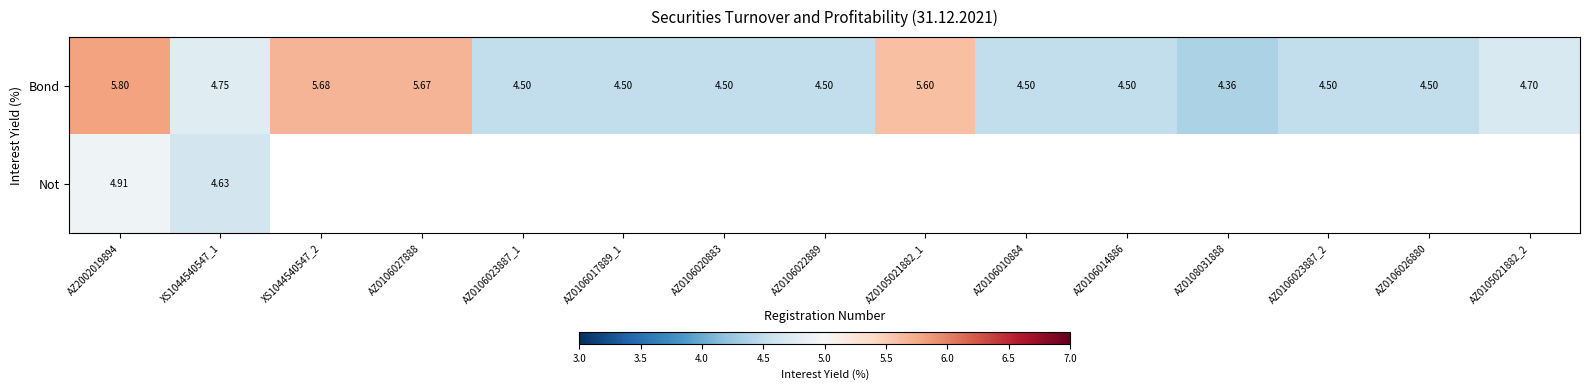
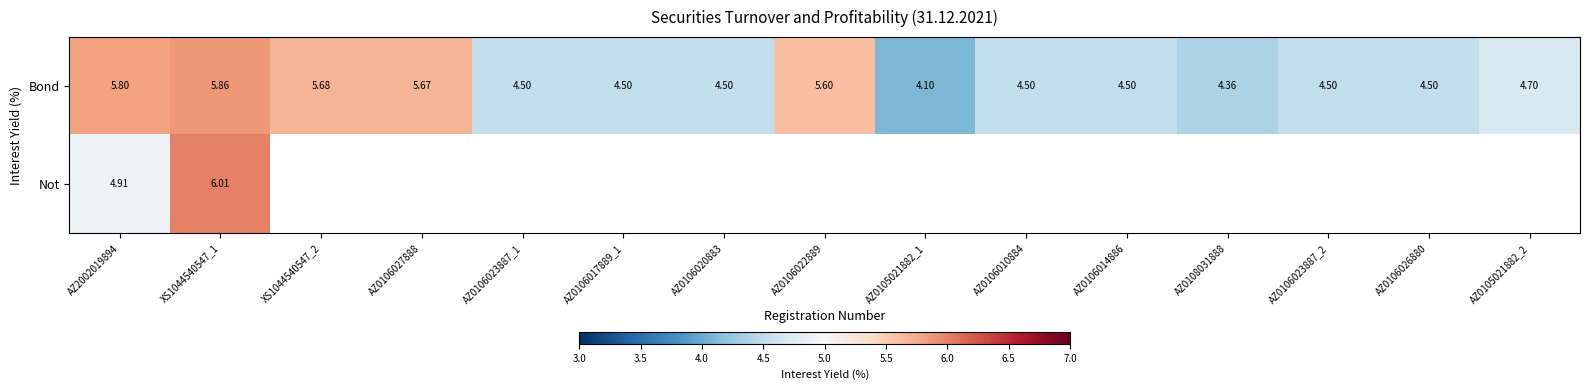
Bond, XS1044540547_1: 4.75 -> 5.86
Bond, AZ0106022889: 4.50 -> 5.60
Bond, AZ0105021882_1: 5.60 -> 4.10
Not, XS1044540547_1: 4.63 -> 6.01
